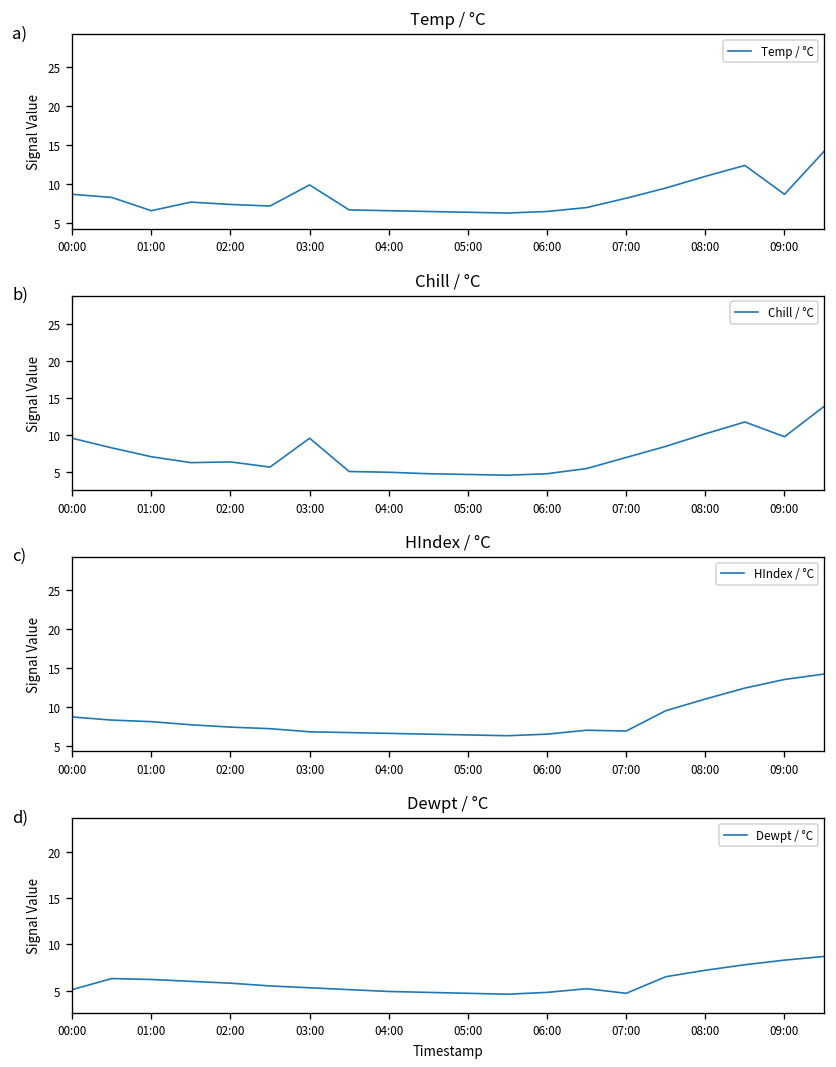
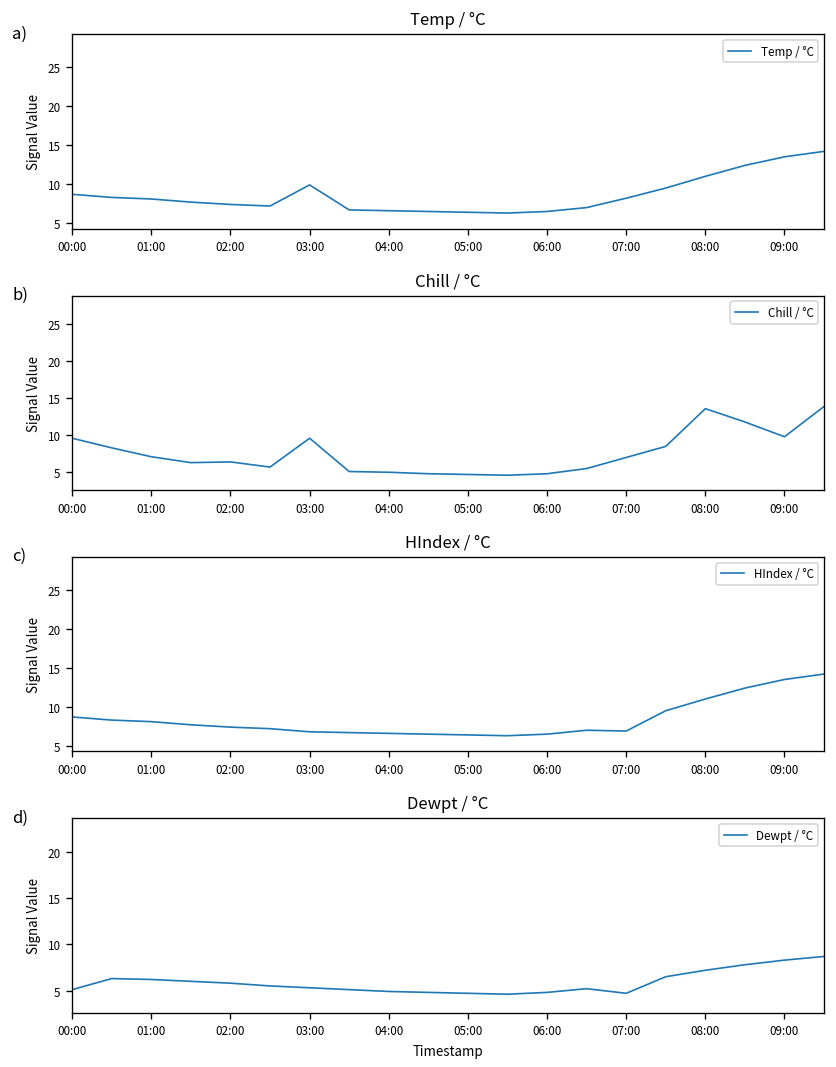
Temp / °C, 01:00: 7 -> 8
Temp / °C, 09:00: 9 -> 14
Chill / °C, 08:00: 10 -> 14
